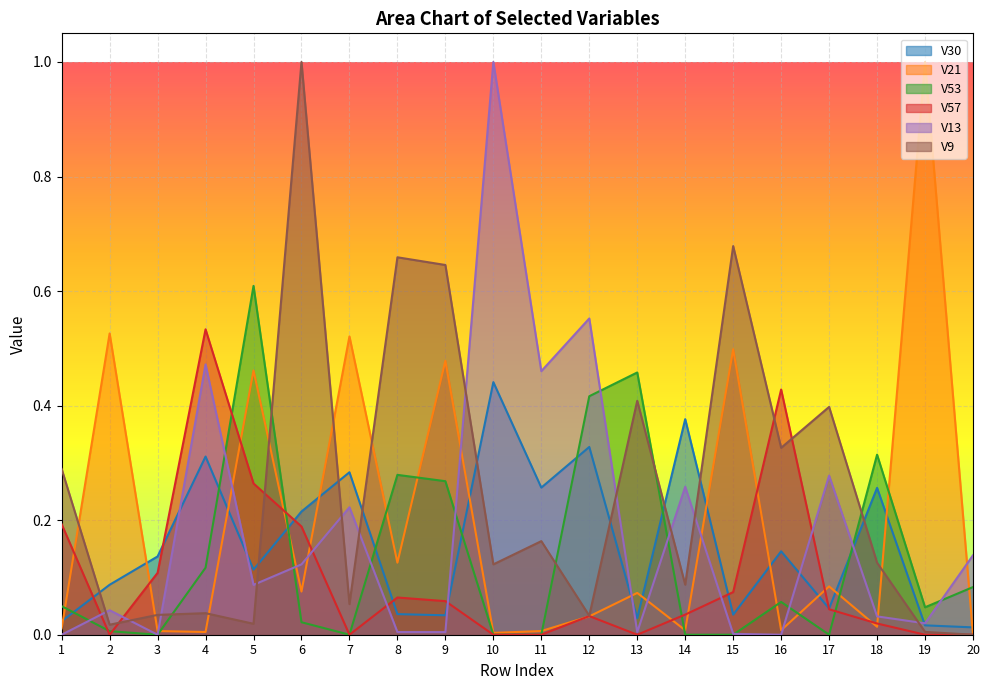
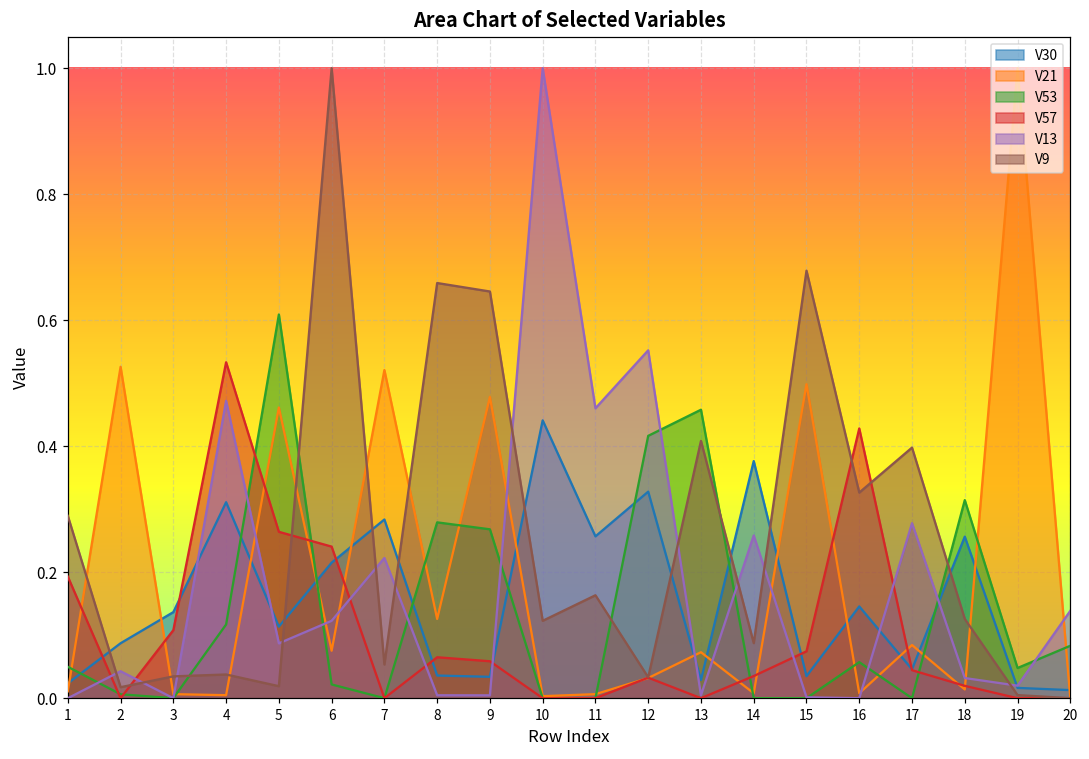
V57, 6: 0.19 -> 0.24
